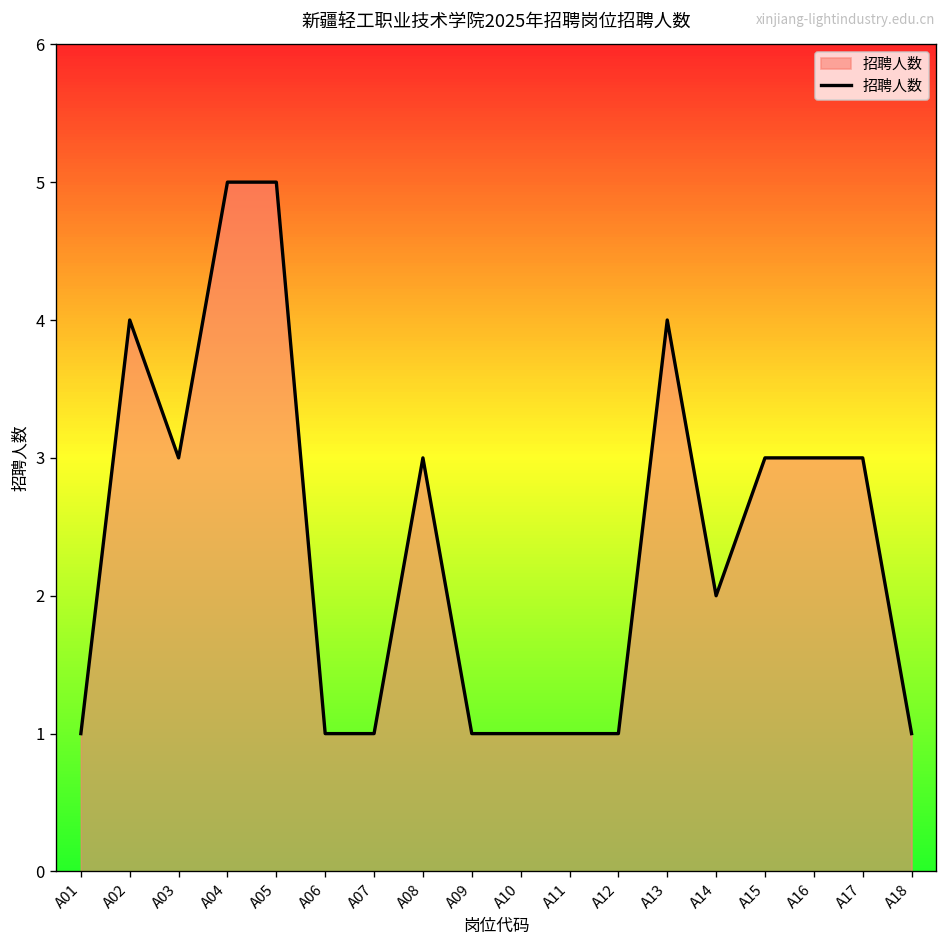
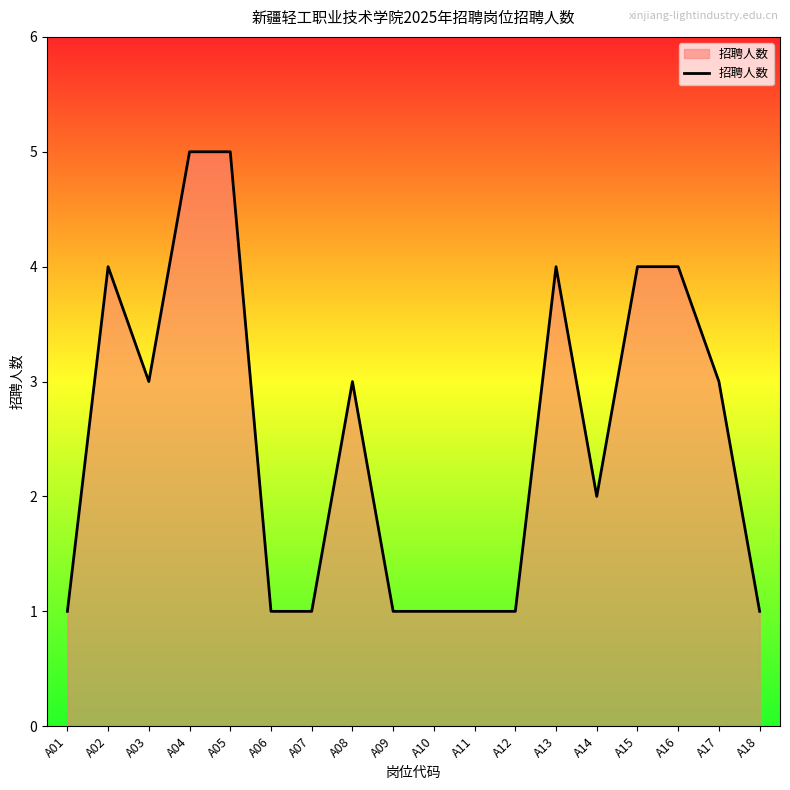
A15: 3 -> 4
A16: 3 -> 4
